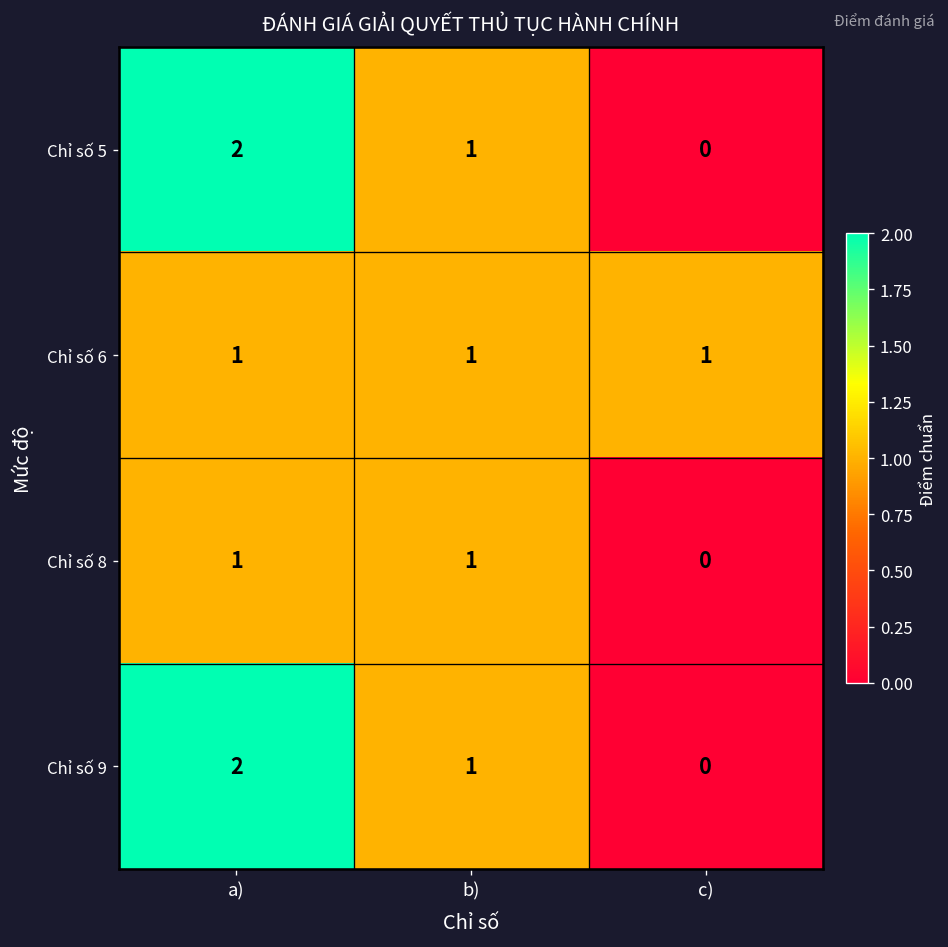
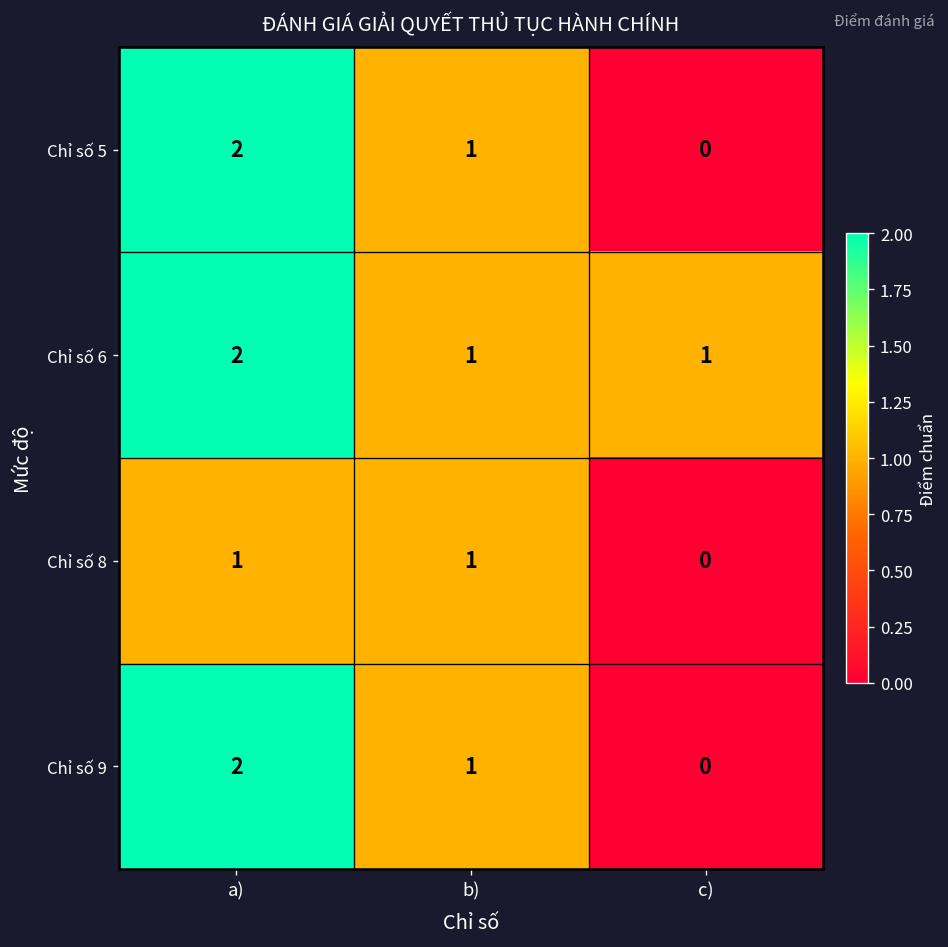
Chỉ số 6, a): 1 -> 2
